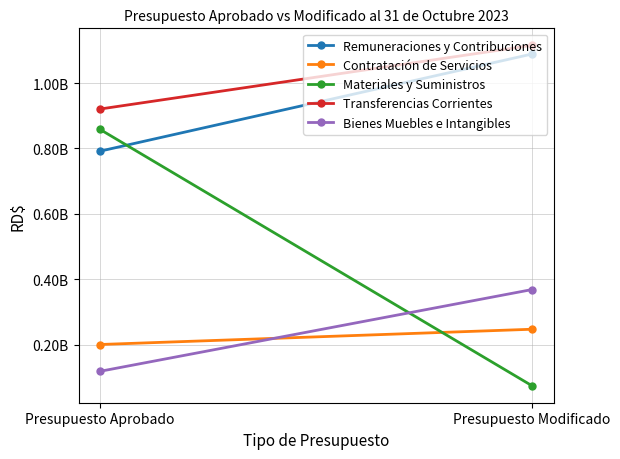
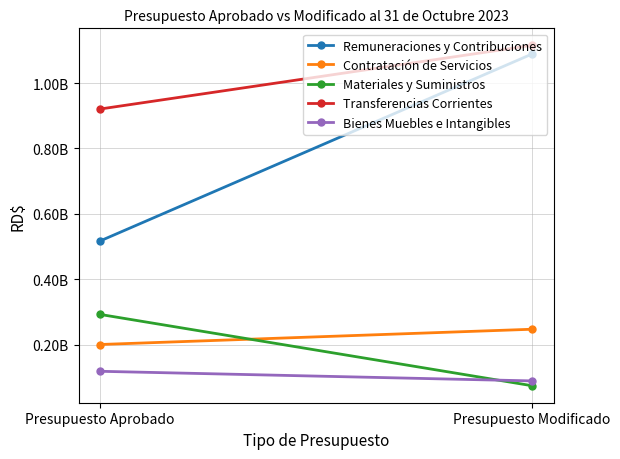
Remuneraciones y Contribuciones, Presupuesto Aprobado: 790000000 -> 520000000
Materiales y Suministros, Presupuesto Aprobado: 860000000 -> 290000000
Bienes Muebles e Intangibles, Presupuesto Modificado: 370000000 -> 90000000
